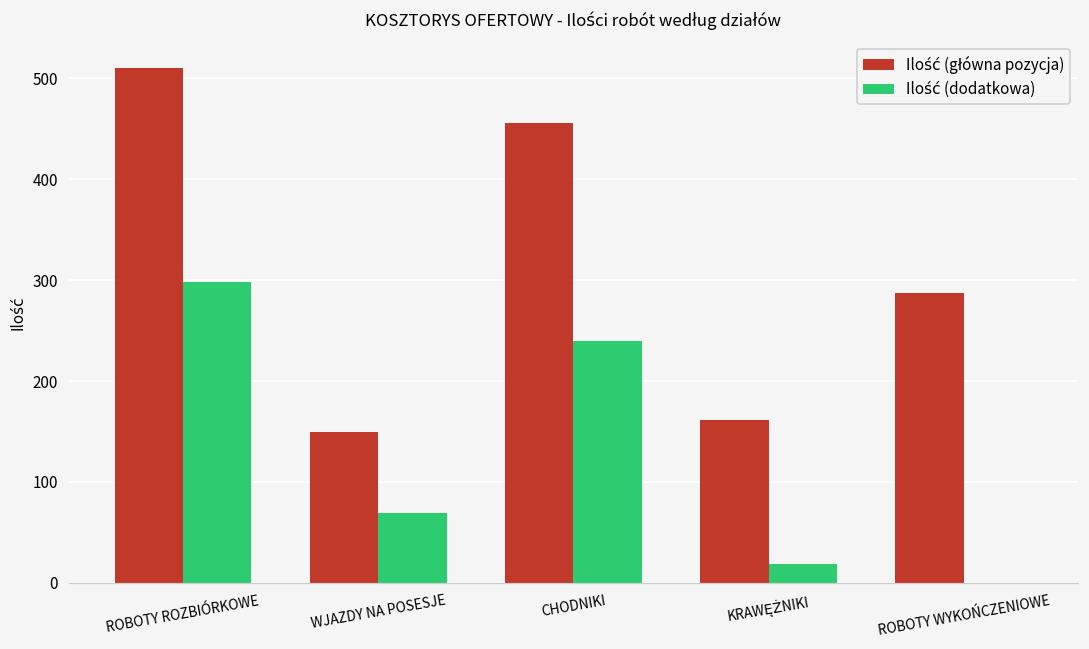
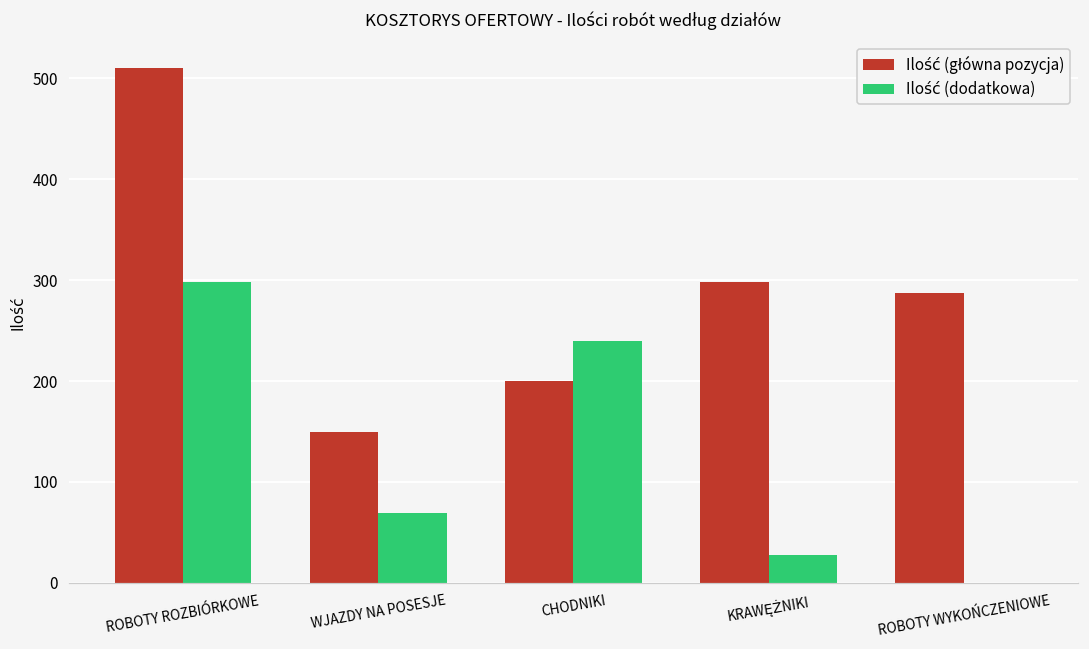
Ilość (główna pozycja), CHODNIKI: 460 -> 200
Ilość (główna pozycja), KRAWĘŻNIKI: 160 -> 300
Ilość (dodatkowa), KRAWĘŻNIKI: 20 -> 30
